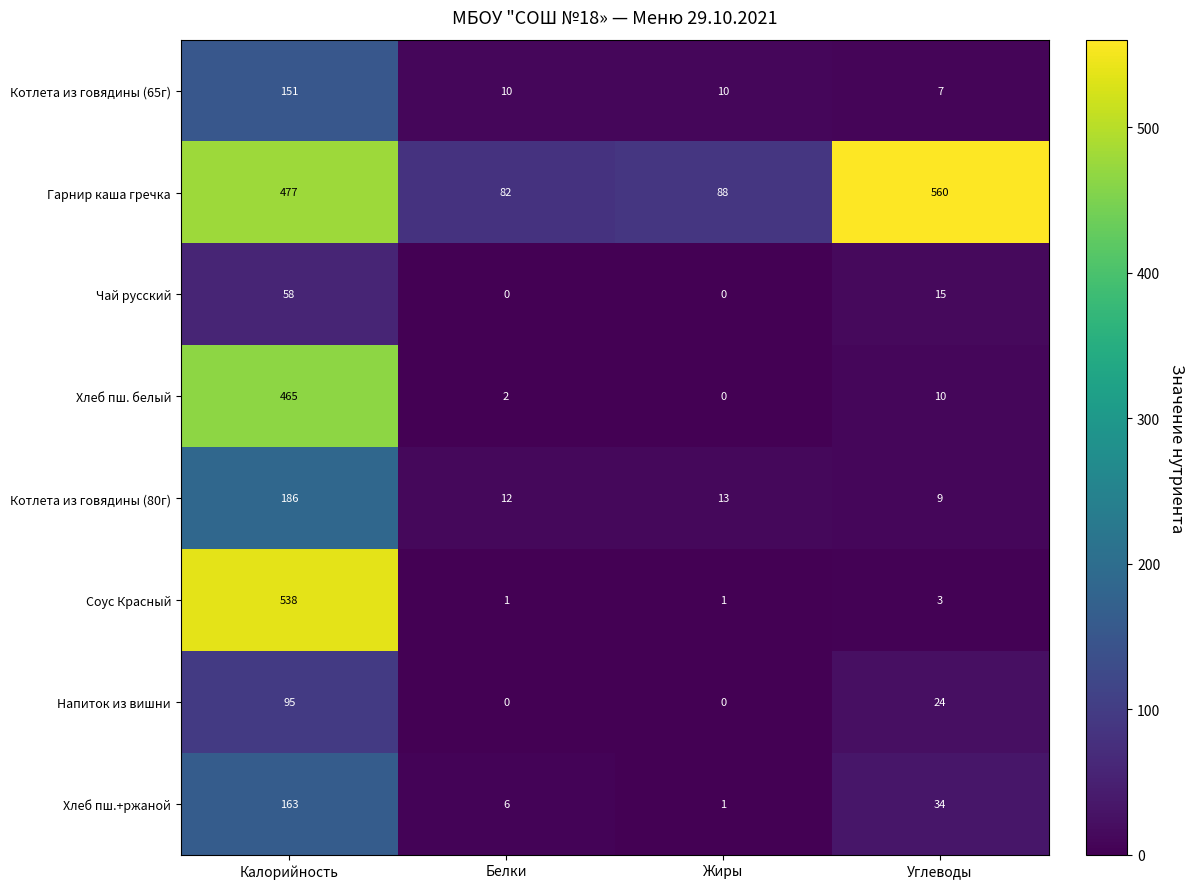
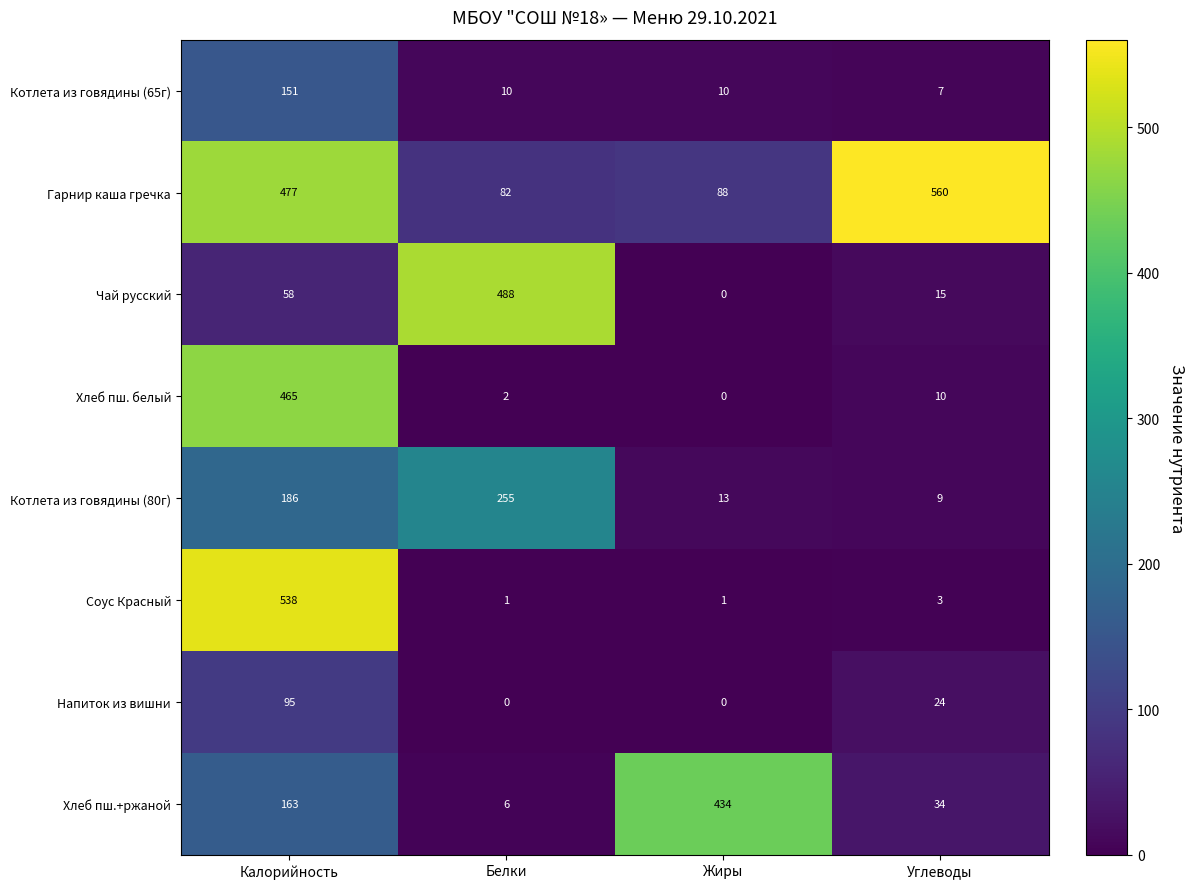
Чай русский, Белки: 0 -> 488
Котлета из говядины (80г), Белки: 12 -> 255
Хлеб пш.+ржаной, Жиры: 1 -> 434
